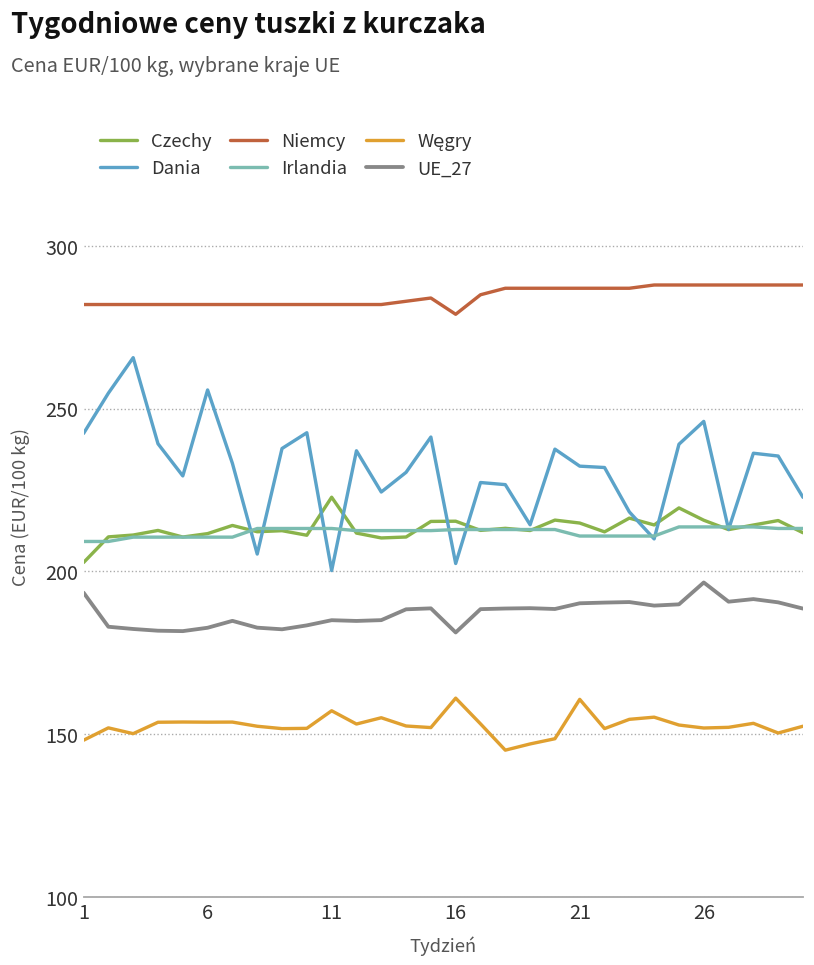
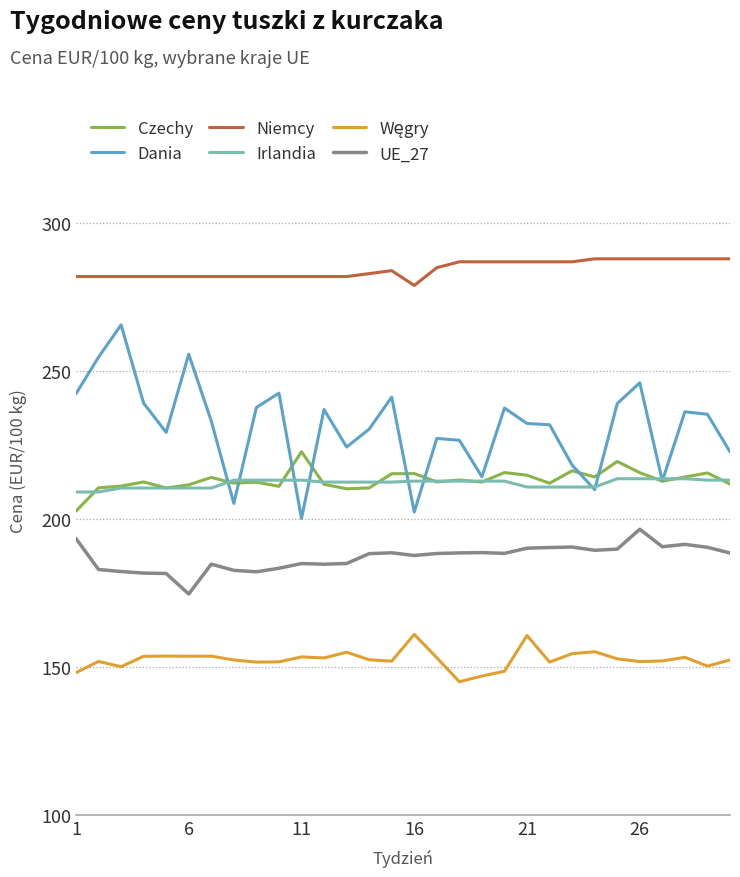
UE_27, 6: 183 -> 175
Węgry, 11: 157 -> 153
UE_27, 16: 181 -> 188
